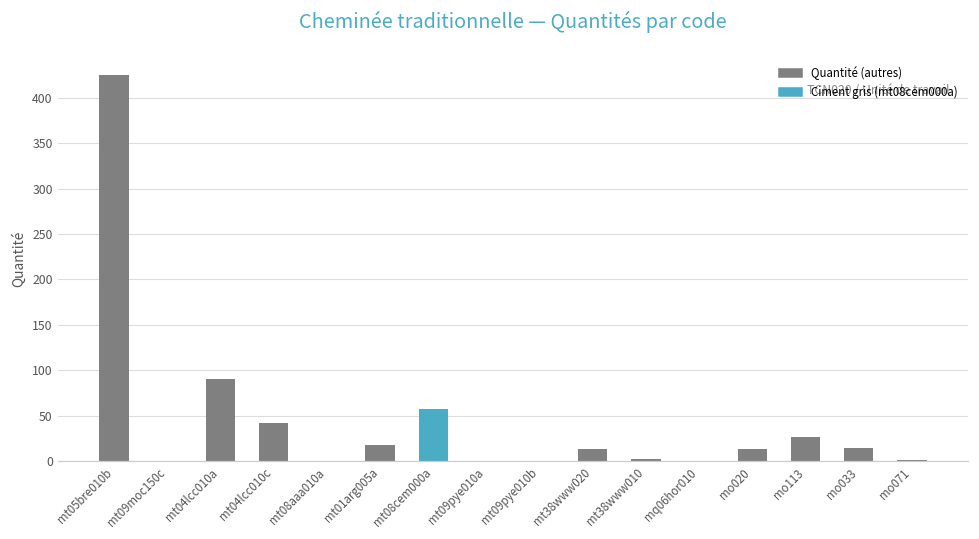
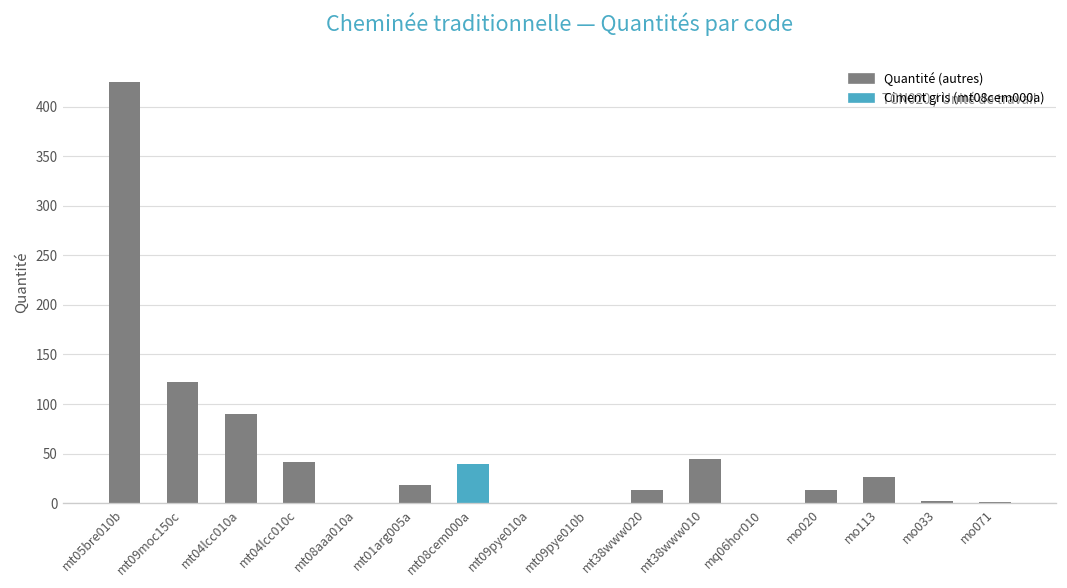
mt09moc150c: 0 -> 120
mt08cem000a: 60 -> 40
mt38www010: 0 -> 50
mo033: 10 -> 0
